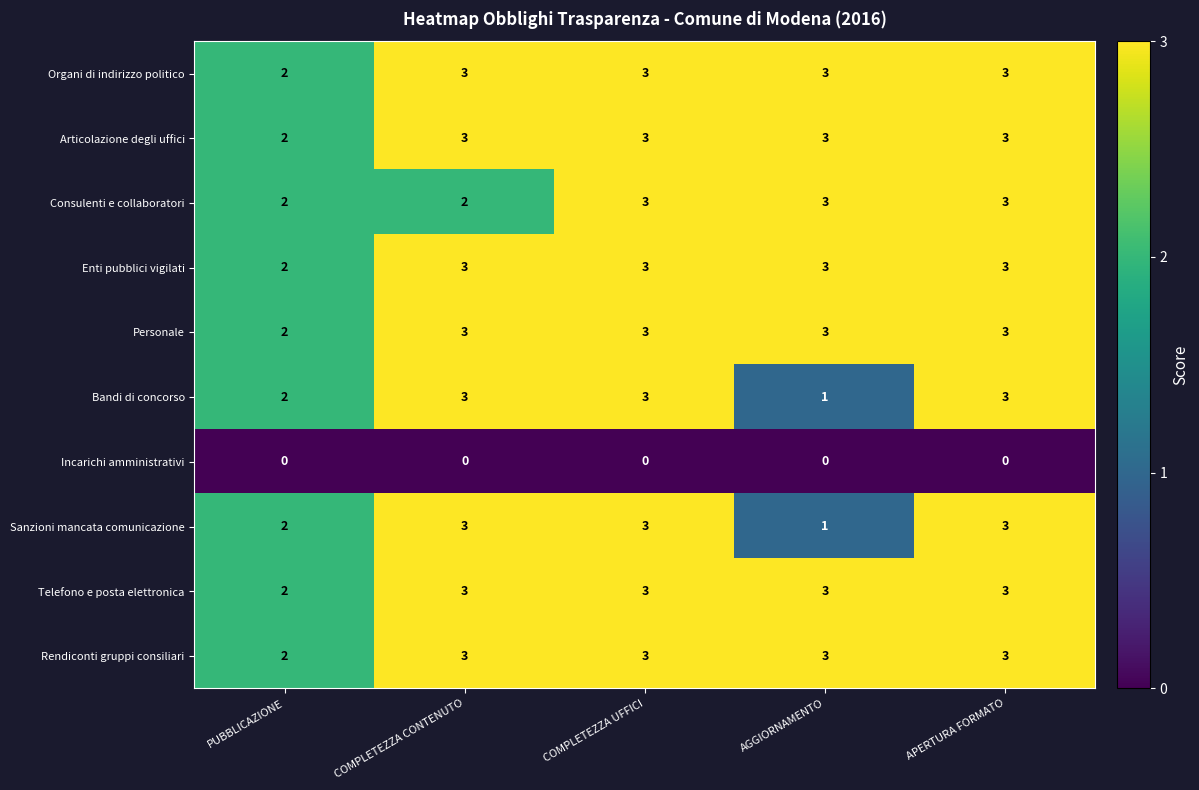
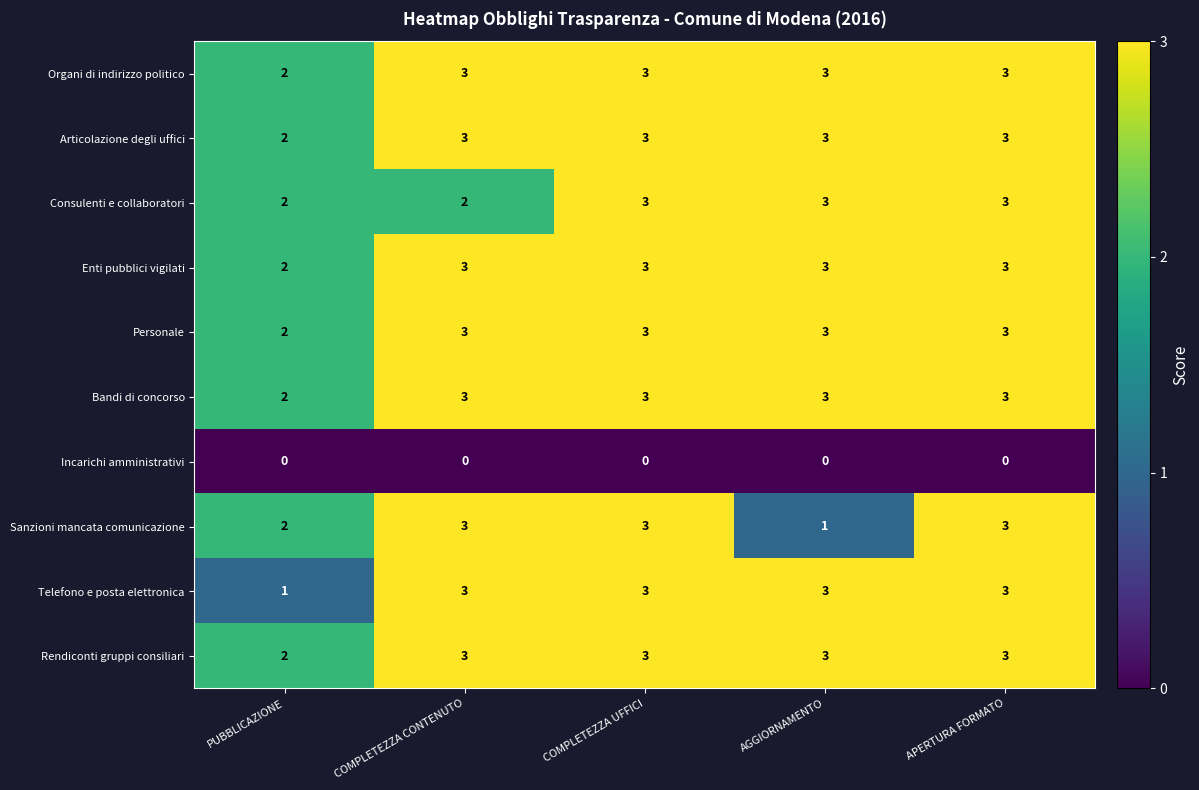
Bandi di concorso, AGGIORNAMENTO: 1 -> 3
Telefono e posta elettronica, PUBBLICAZIONE: 2 -> 1
